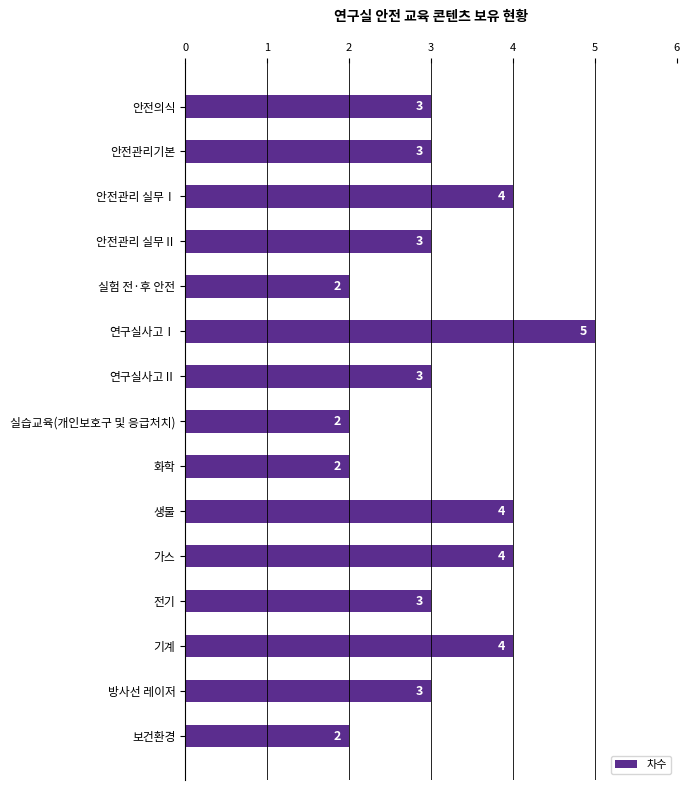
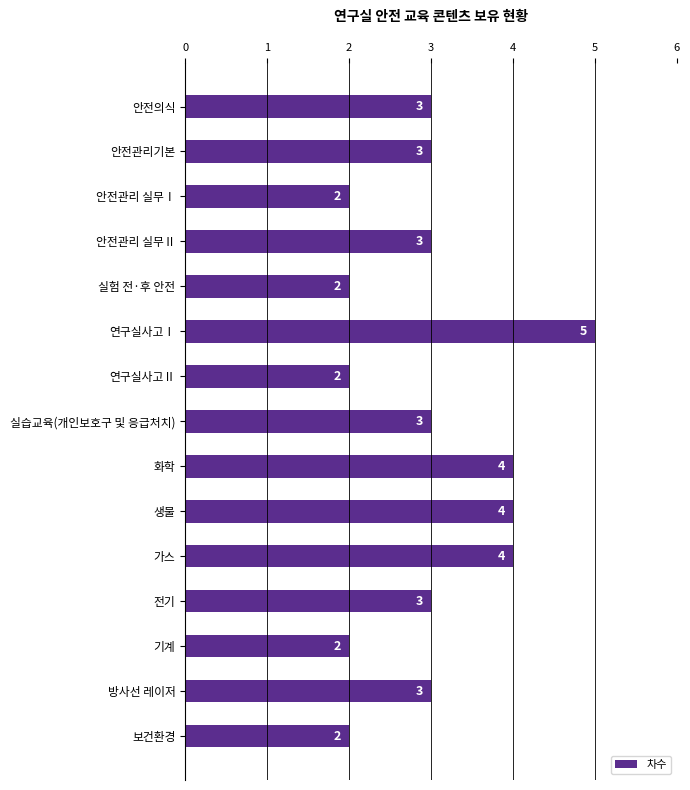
안전관리 실무Ⅰ: 4 -> 2
연구실사고Ⅱ: 3 -> 2
실습교육(개인보호구 및 응급처치): 2 -> 3
화학: 2 -> 4
기계: 4 -> 2
